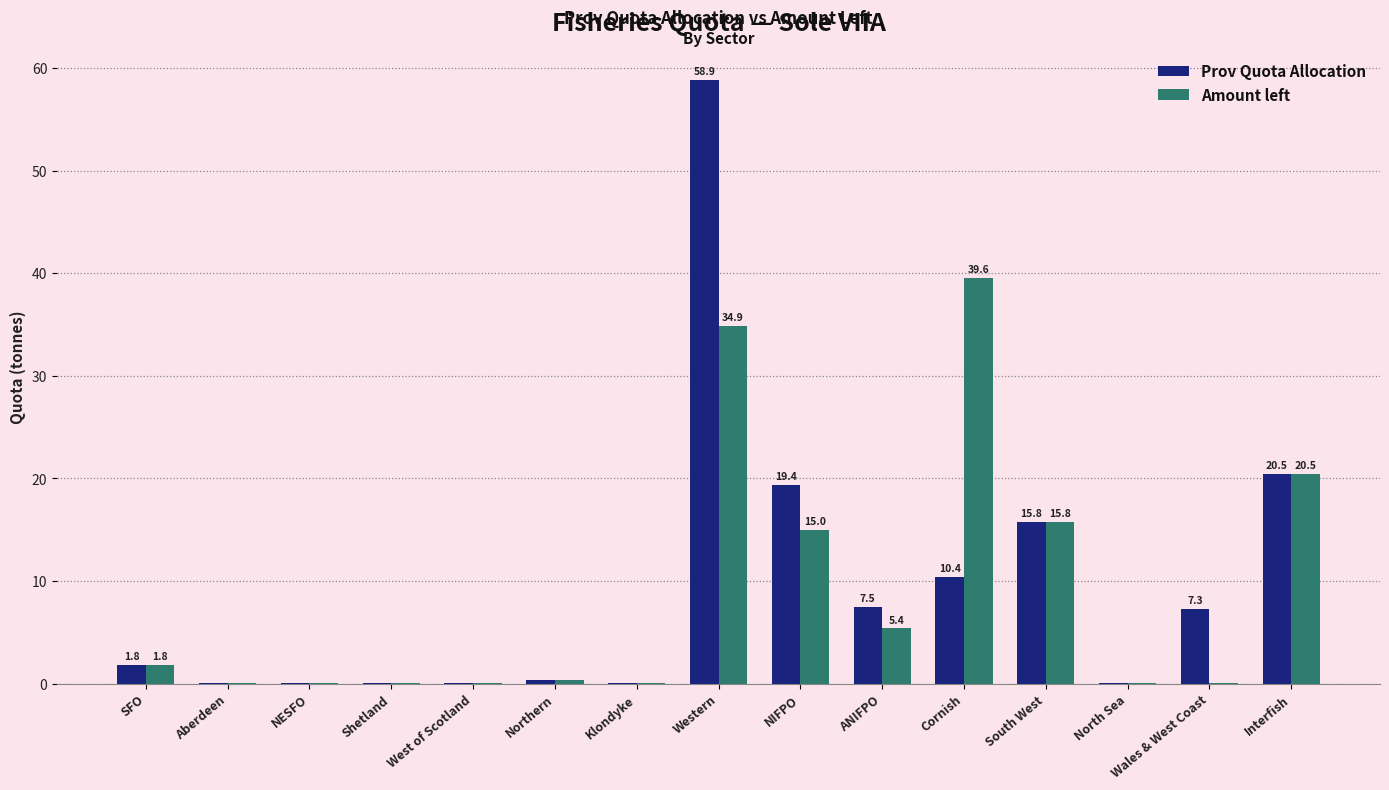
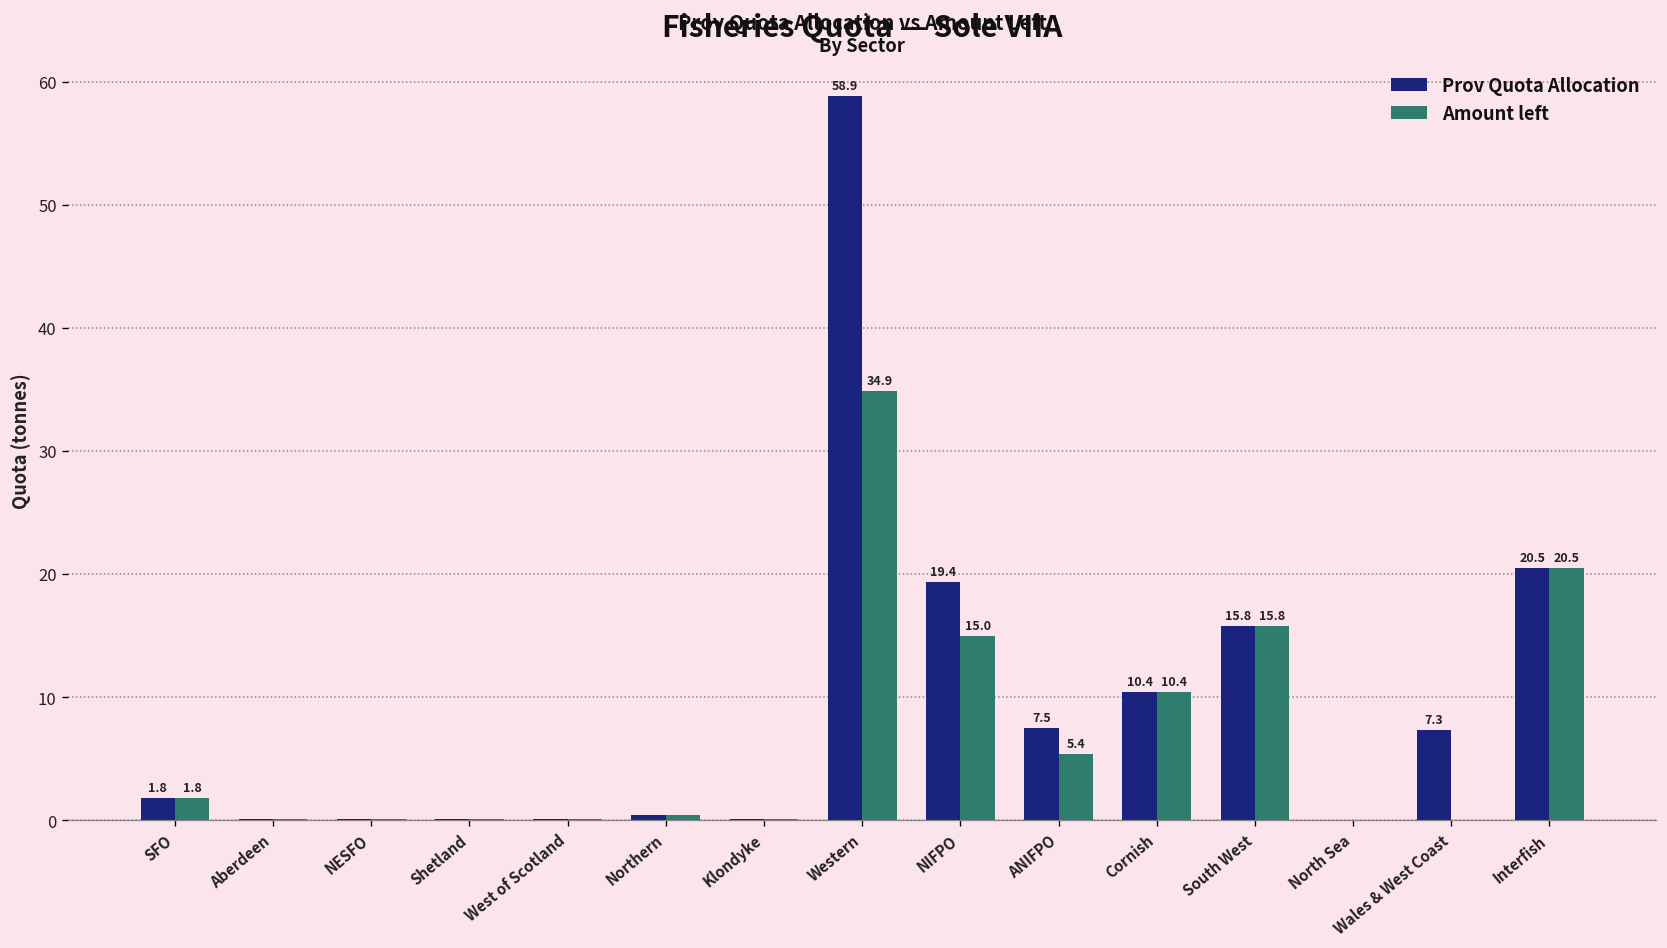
Amount left, Cornish: 39.6 -> 10.4
